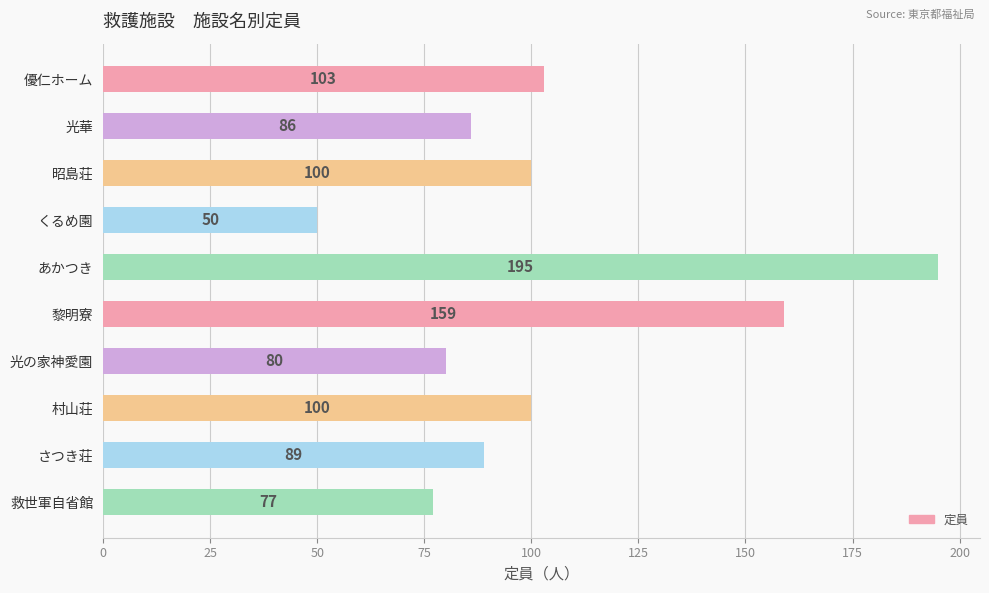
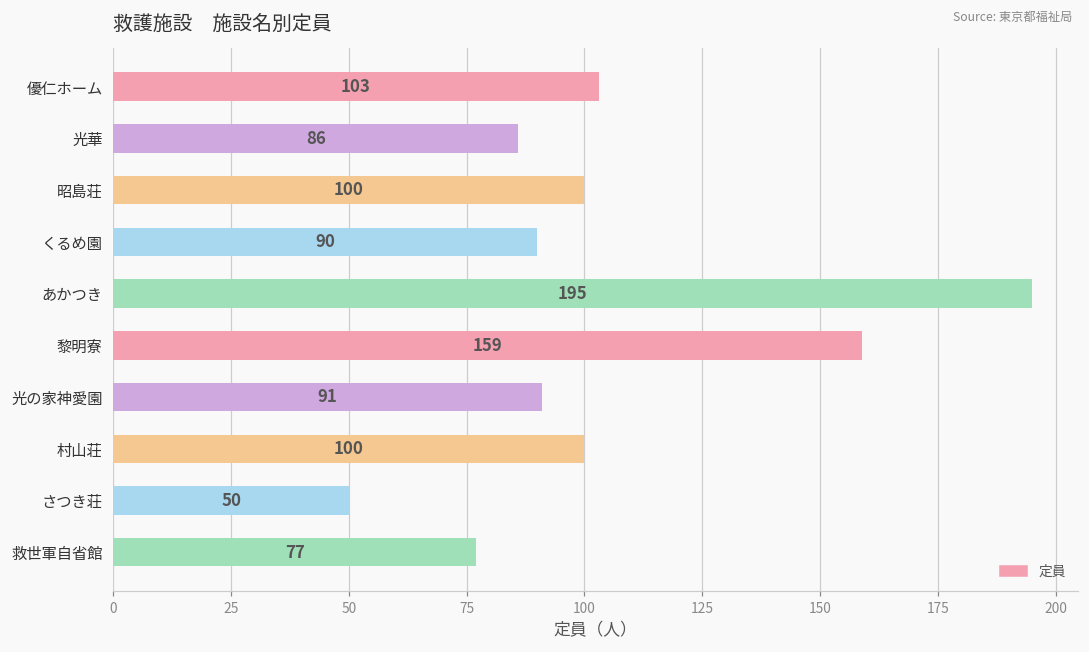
くるめ園: 50 -> 90
光の家神愛園: 80 -> 91
さつき荘: 89 -> 50
